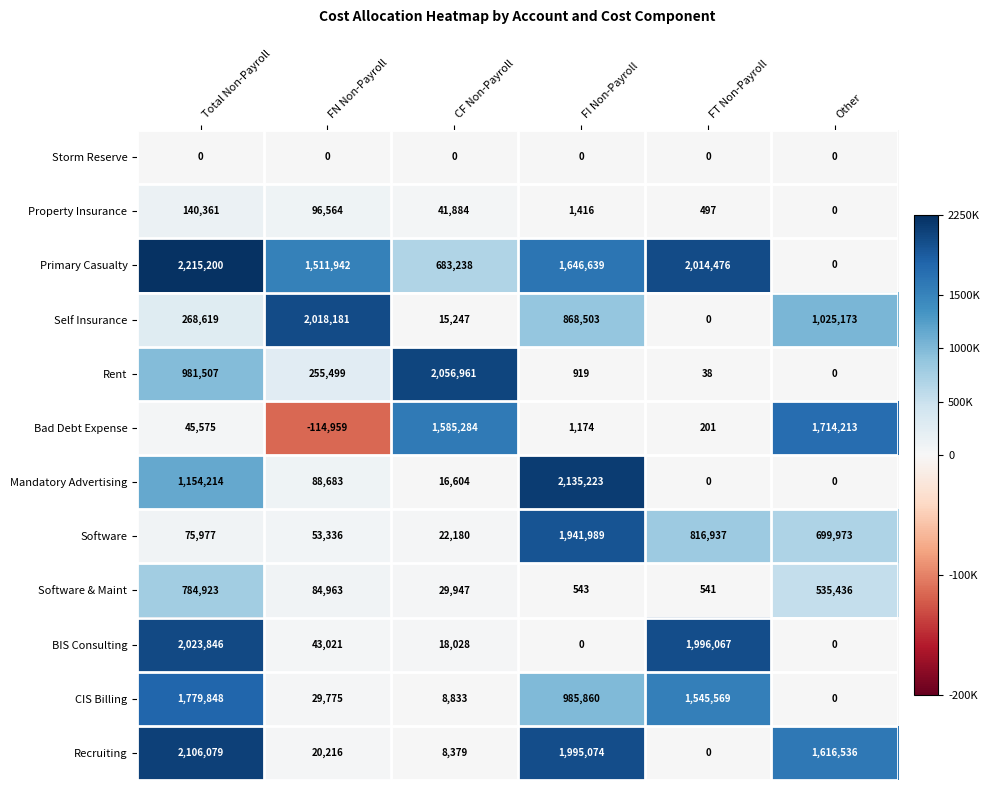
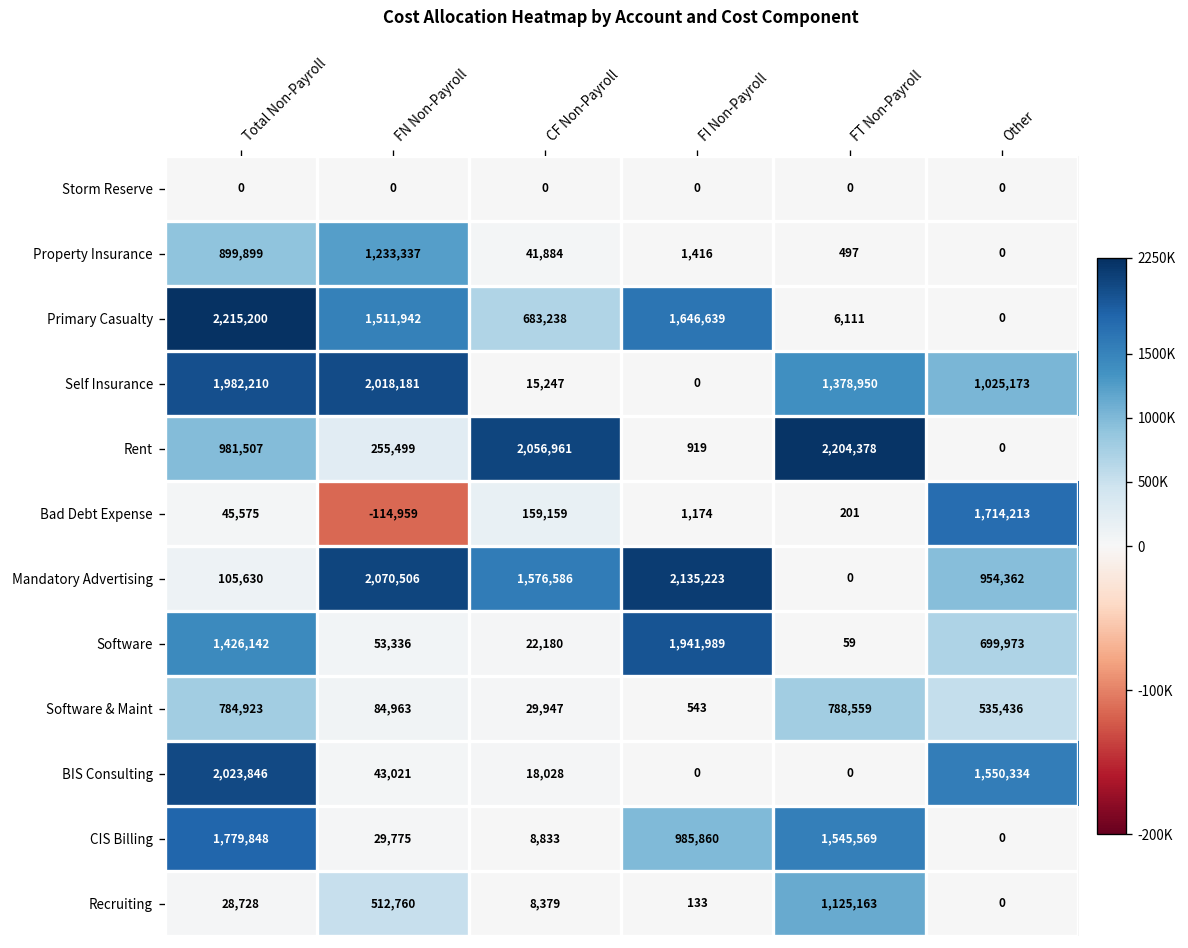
Property Insurance, Total Non-Payroll: 140,361 -> 899,899
Property Insurance, FN Non-Payroll: 96,564 -> 1,233,337
Primary Casualty, FT Non-Payroll: 2,014,476 -> 6,111
Self Insurance, Total Non-Payroll: 268,619 -> 1,982,210
Self Insurance, FI Non-Payroll: 868,503 -> 0
Self Insurance, FT Non-Payroll: 0 -> 1,378,950
Rent, FT Non-Payroll: 38 -> 2,204,378
Bad Debt Expense, CF Non-Payroll: 1,585,284 -> 159,159
Mandatory Advertising, Total Non-Payroll: 1,154,214 -> 105,630
Mandatory Advertising, FN Non-Payroll: 88,683 -> 2,070,506
Mandatory Advertising, CF Non-Payroll: 16,604 -> 1,576,586
Mandatory Advertising, Other: 0 -> 954,362
Software, Total Non-Payroll: 75,977 -> 1,426,142
Software, FT Non-Payroll: 816,937 -> 59
Software & Maint, FT Non-Payroll: 541 -> 788,559
BIS Consulting, FT Non-Payroll: 1,996,067 -> 0
BIS Consulting, Other: 0 -> 1,550,334
Recruiting, Total Non-Payroll: 2,106,079 -> 28,728
Recruiting, FN Non-Payroll: 20,216 -> 512,760
Recruiting, FI Non-Payroll: 1,995,074 -> 133
Recruiting, FT Non-Payroll: 0 -> 1,125,163
Recruiting, Other: 1,616,536 -> 0
